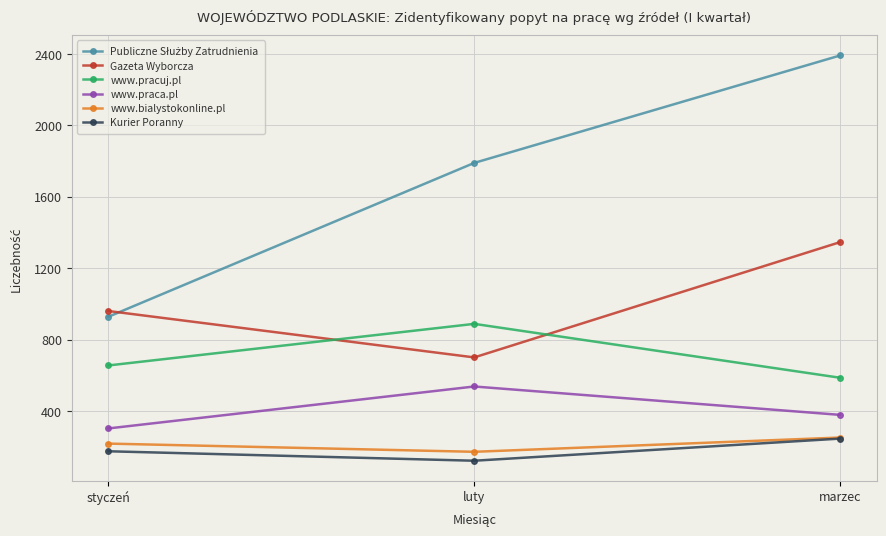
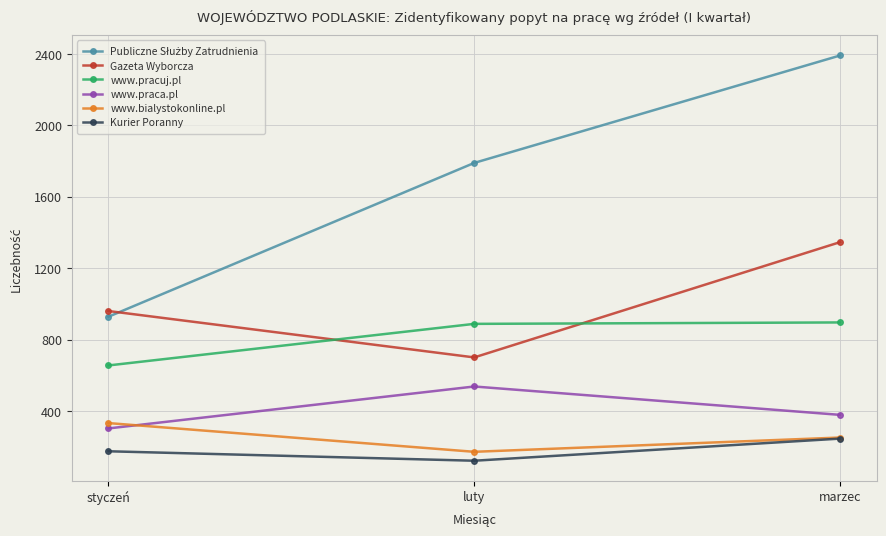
www.bialystokonline.pl, styczeń: 220 -> 330
www.pracuj.pl, marzec: 590 -> 900
